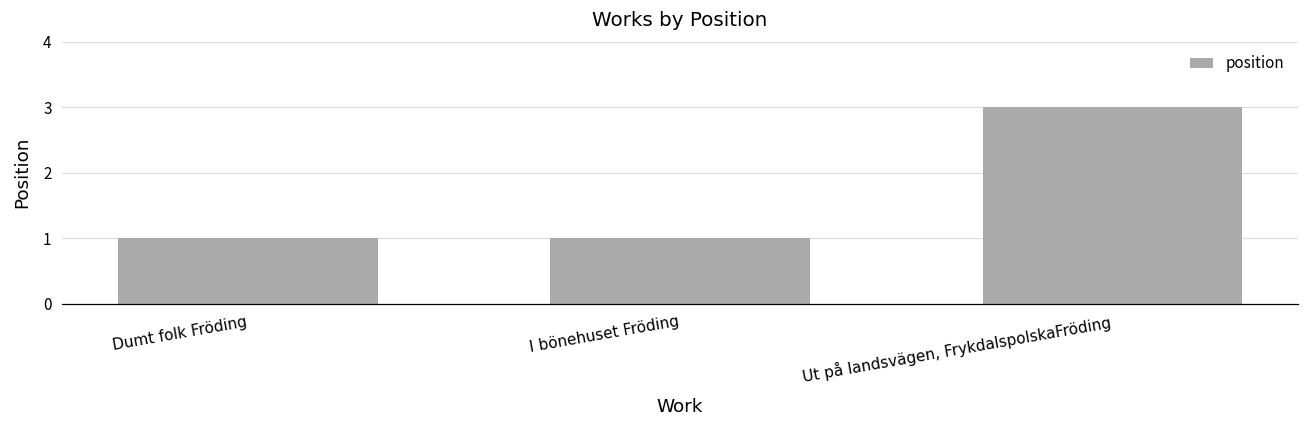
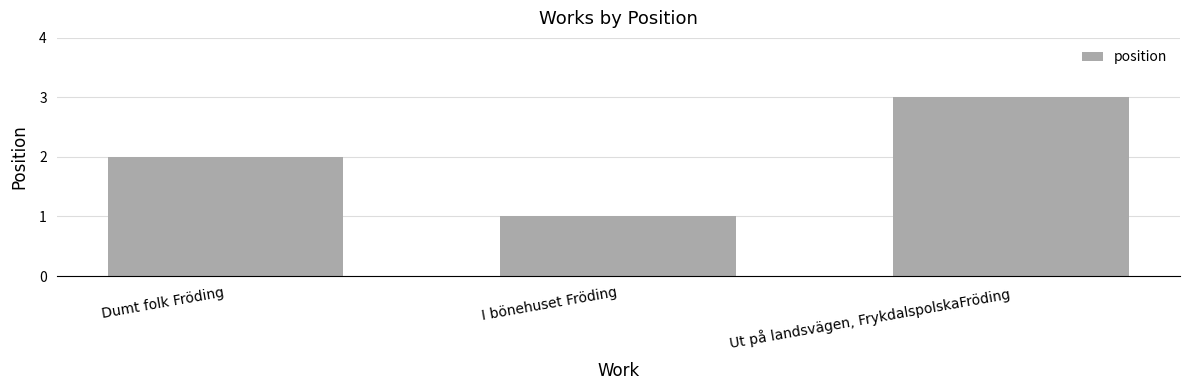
Dumt folk Fröding: 1 -> 2
